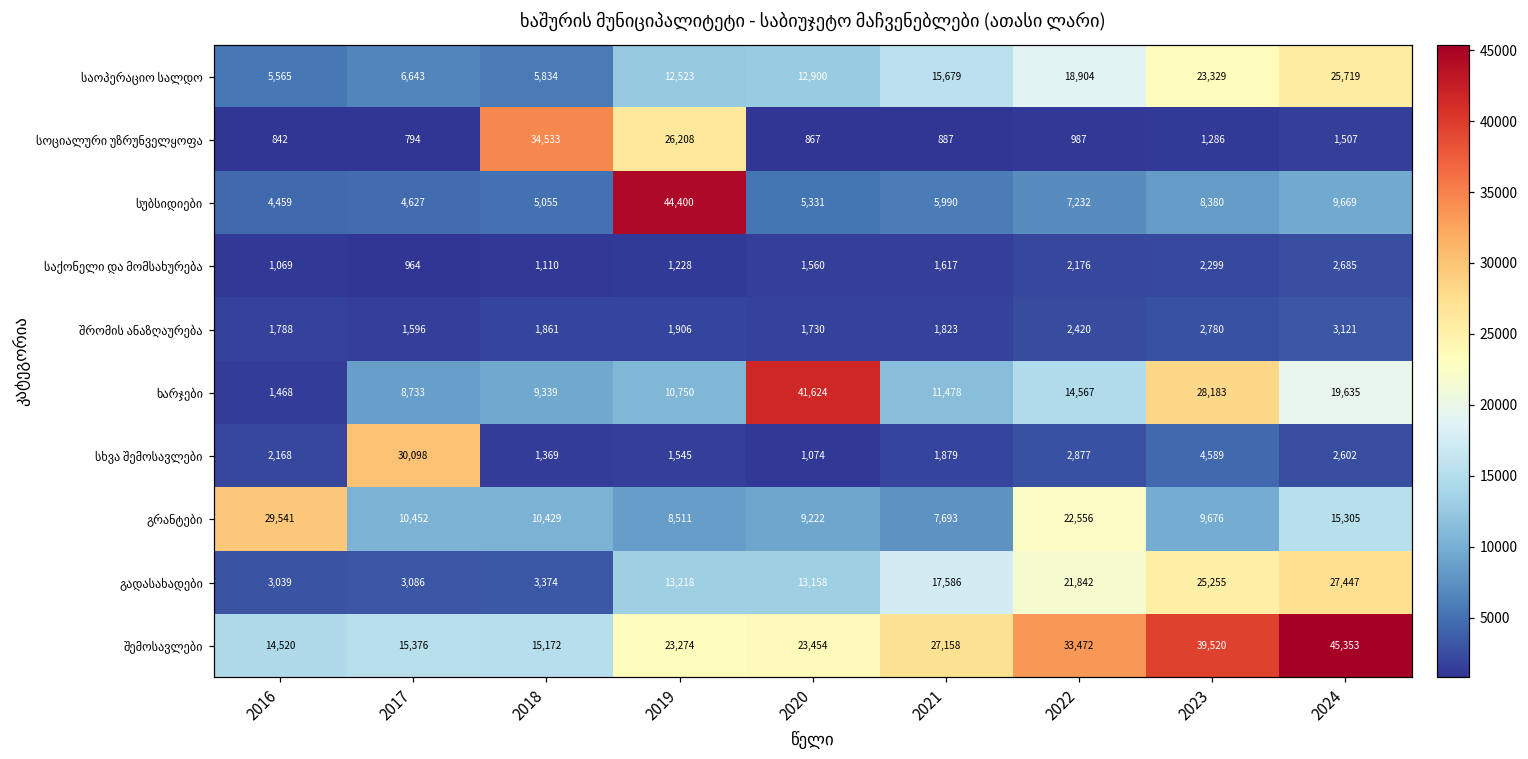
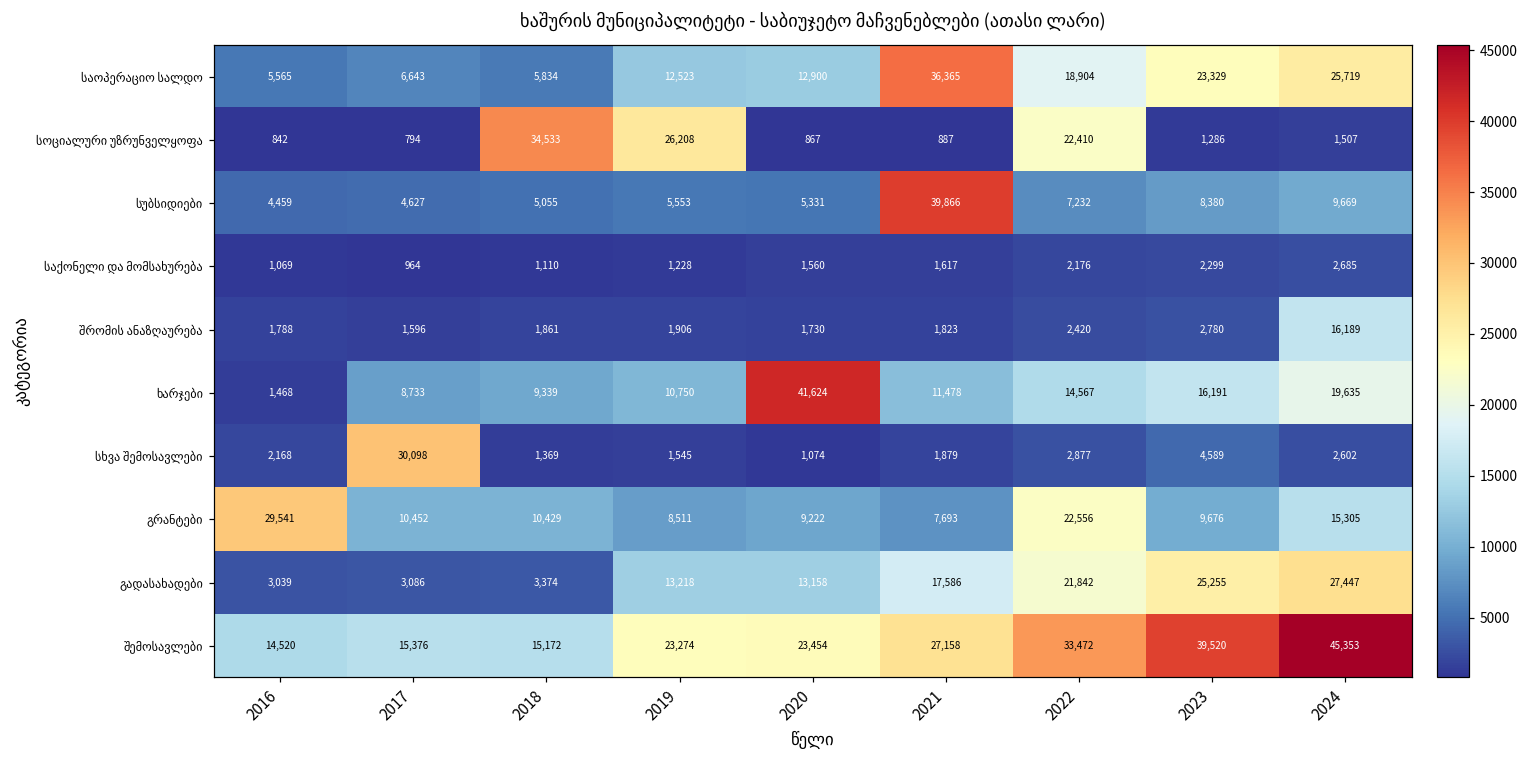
საოპერაციო სალდო, 2021: 15,679 -> 36,365
სოციალური უზრუნველყოფა, 2022: 987 -> 22,410
სუბსიდიები, 2019: 44,400 -> 5,553
სუბსიდიები, 2021: 5,990 -> 39,866
შრომის ანაზღაურება, 2024: 3,121 -> 16,189
ხარჯები, 2023: 28,183 -> 16,191
